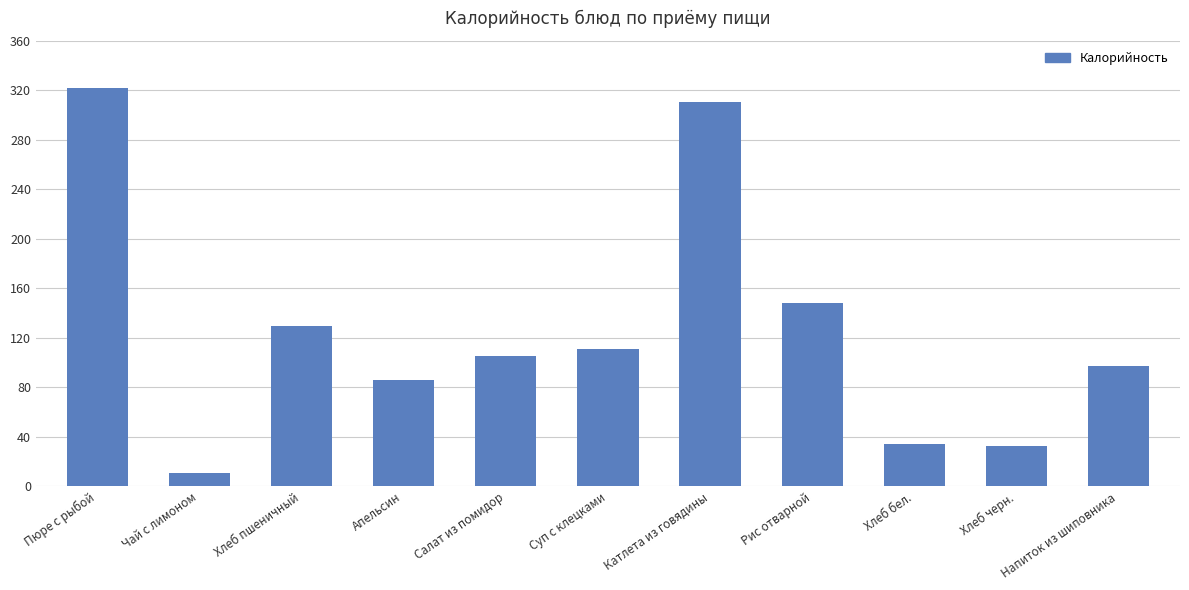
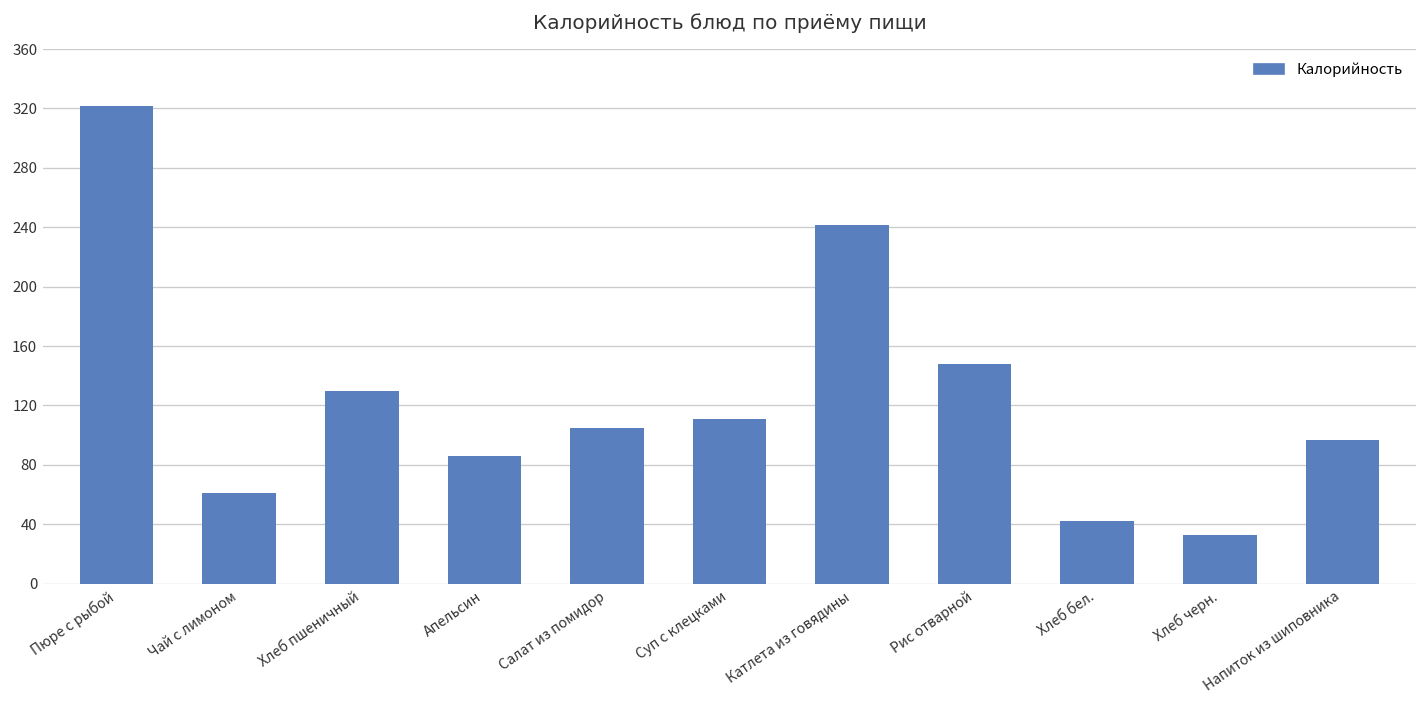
Чай с лимоном: 11 -> 61
Катлета из говядины: 311 -> 242
Хлеб бел.: 34 -> 42
